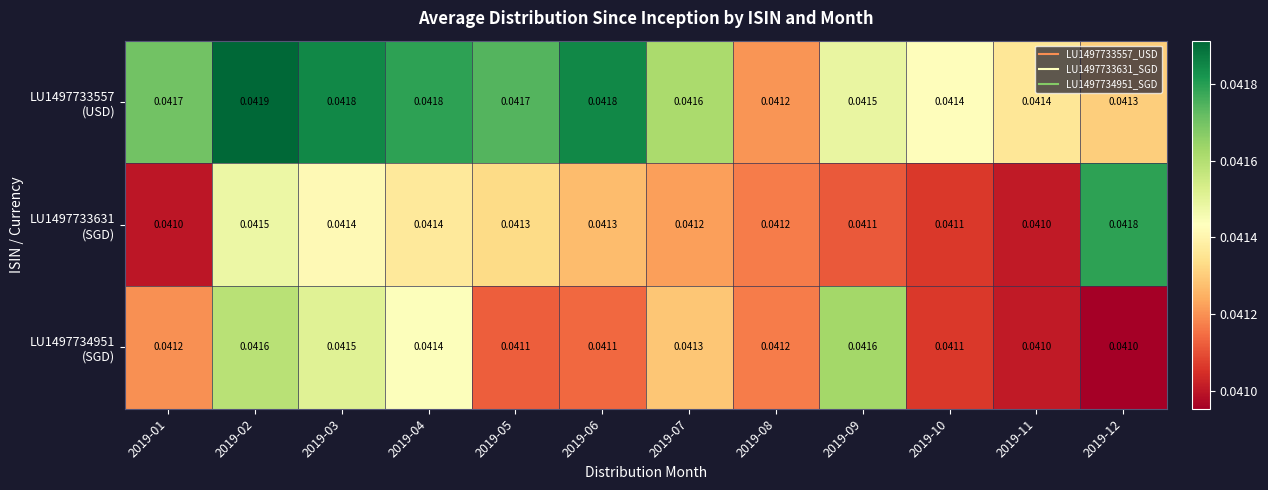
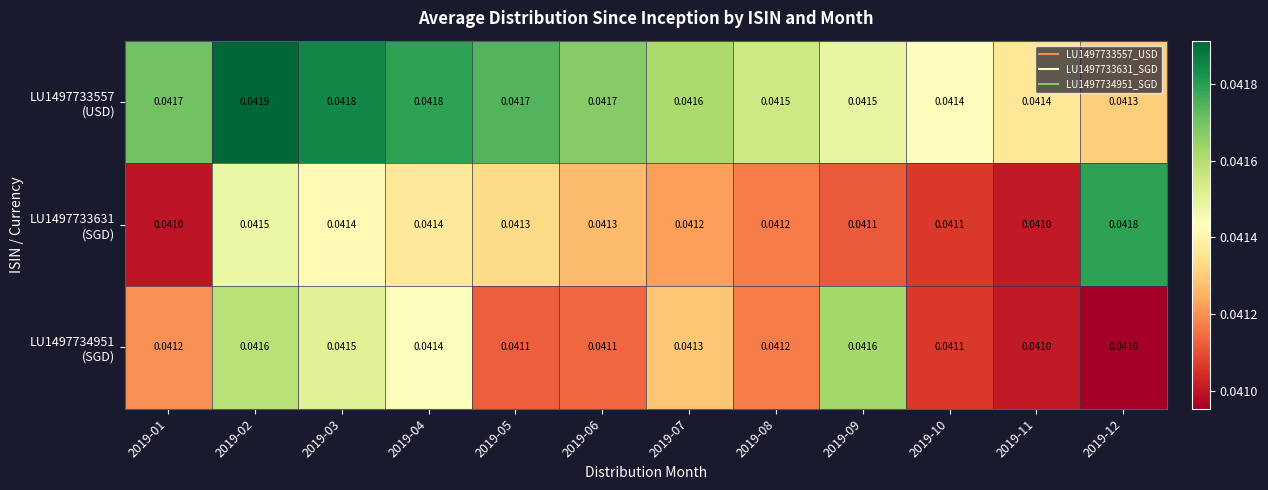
LU1497733557 (USD), 2019-06: 0.0418 -> 0.0417
LU1497733557 (USD), 2019-08: 0.0412 -> 0.0415
